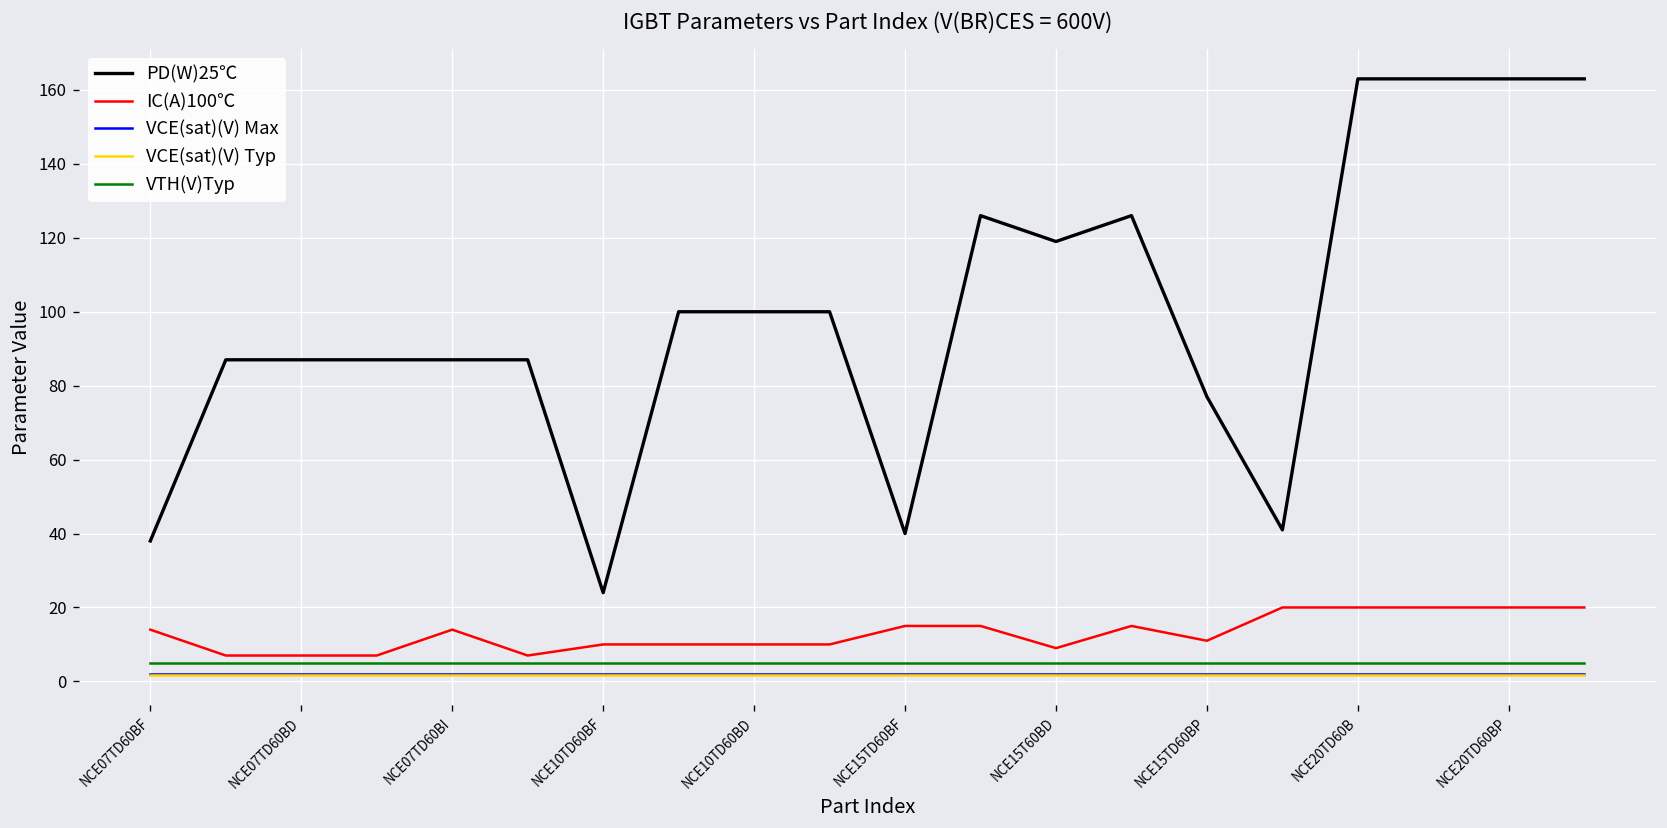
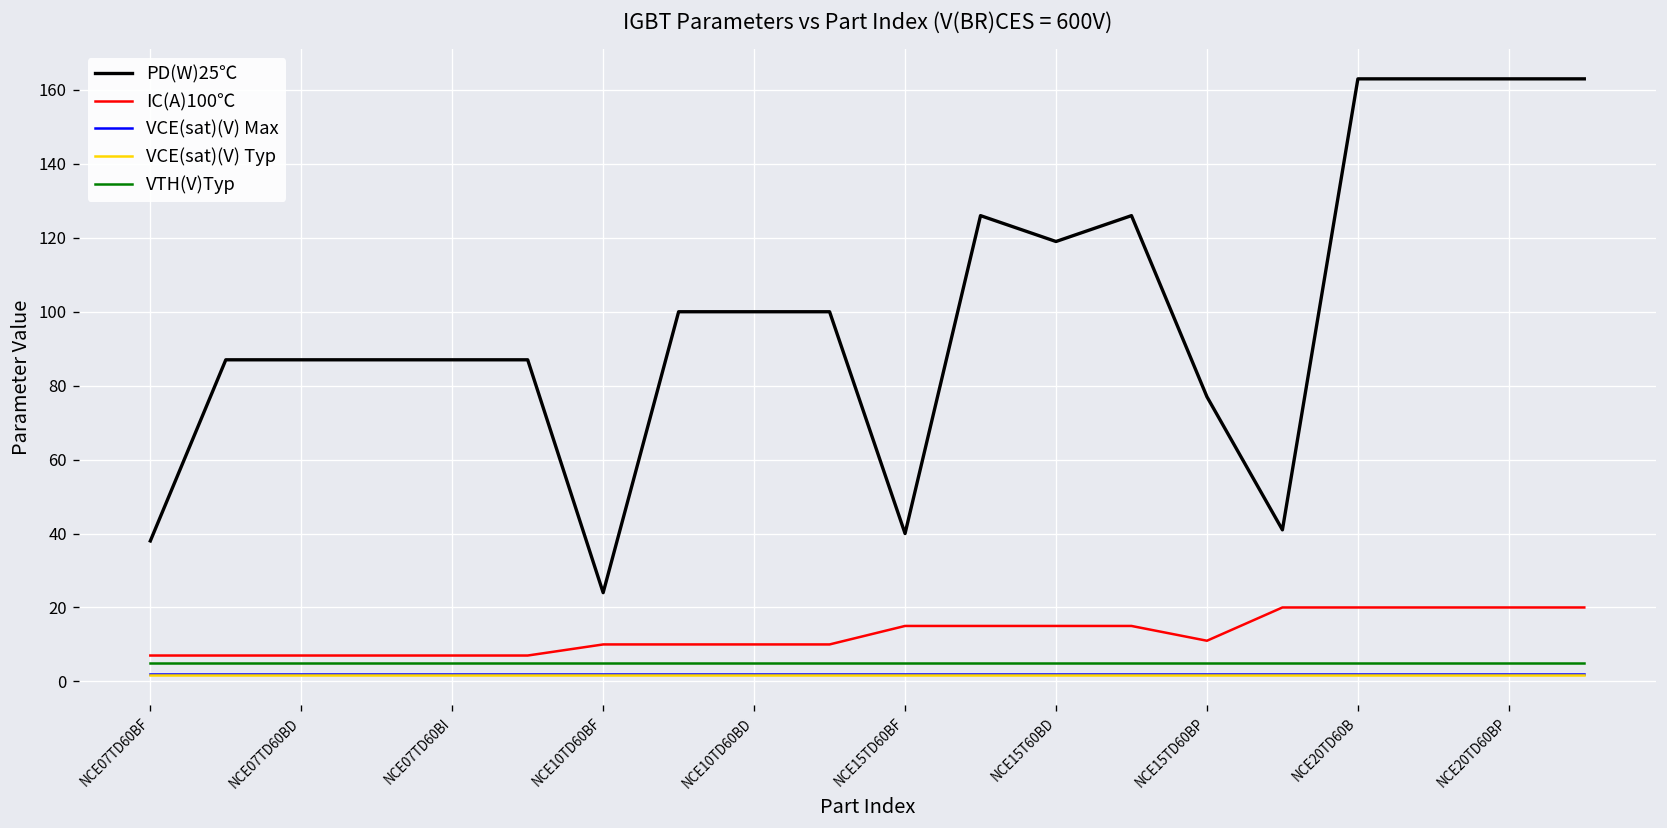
IC(A)100℃, NCE07TD60BF: 14 -> 7
IC(A)100℃, NCE07TD60BI: 14 -> 7
IC(A)100℃, NCE15T60BD: 9 -> 15
